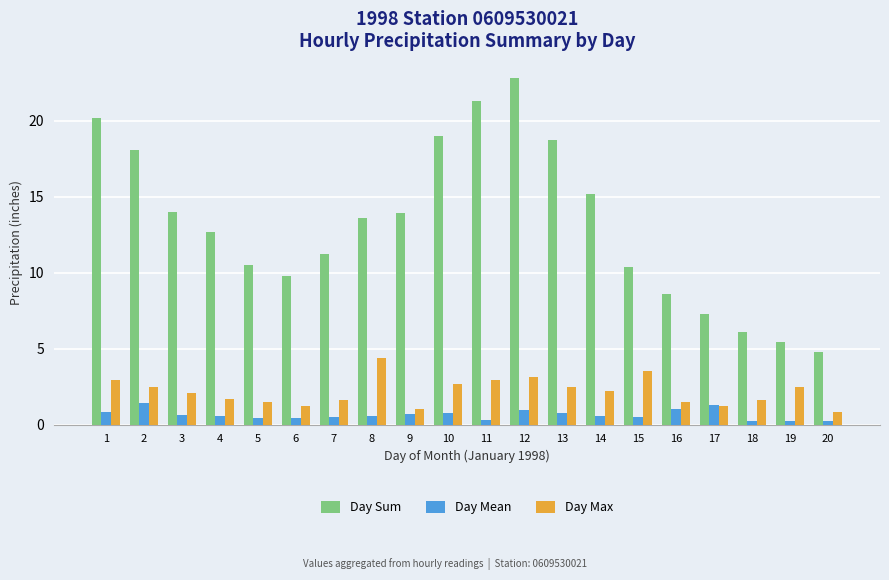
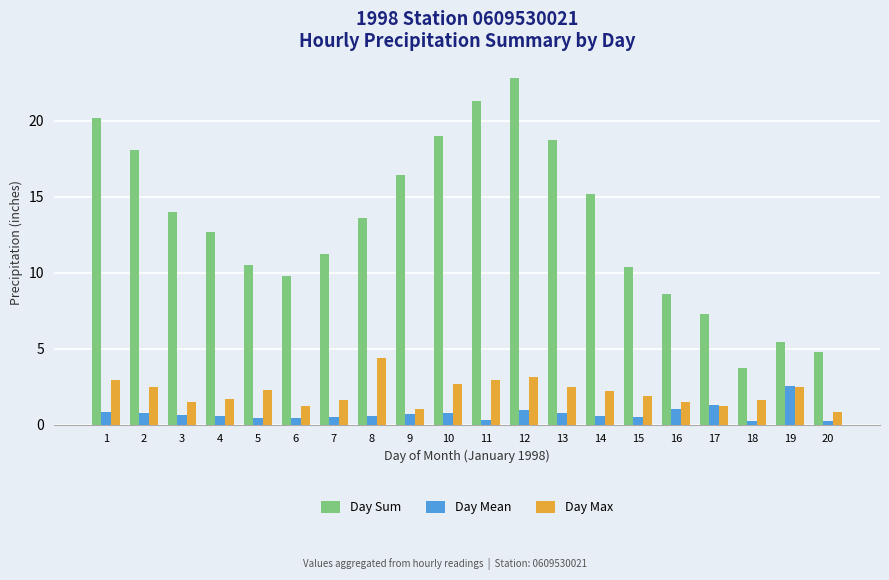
Day Mean, 2: 1.4 -> 0.8
Day Max, 3: 2.1 -> 1.5
Day Max, 5: 1.5 -> 2.3
Day Sum, 9: 13.9 -> 16.4
Day Max, 15: 3.5 -> 1.9
Day Sum, 18: 6.1 -> 3.7
Day Mean, 19: 0.2 -> 2.5
